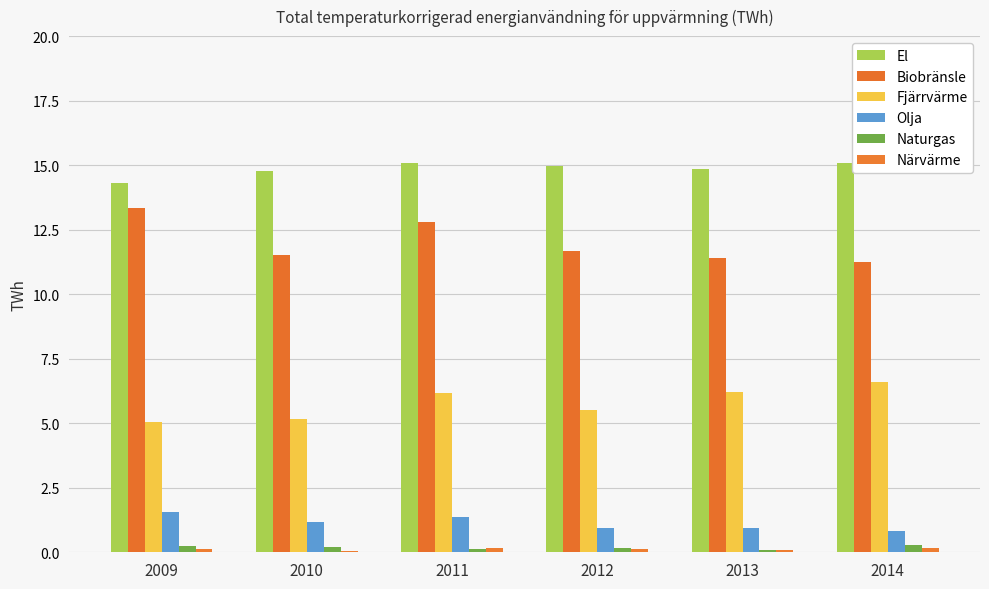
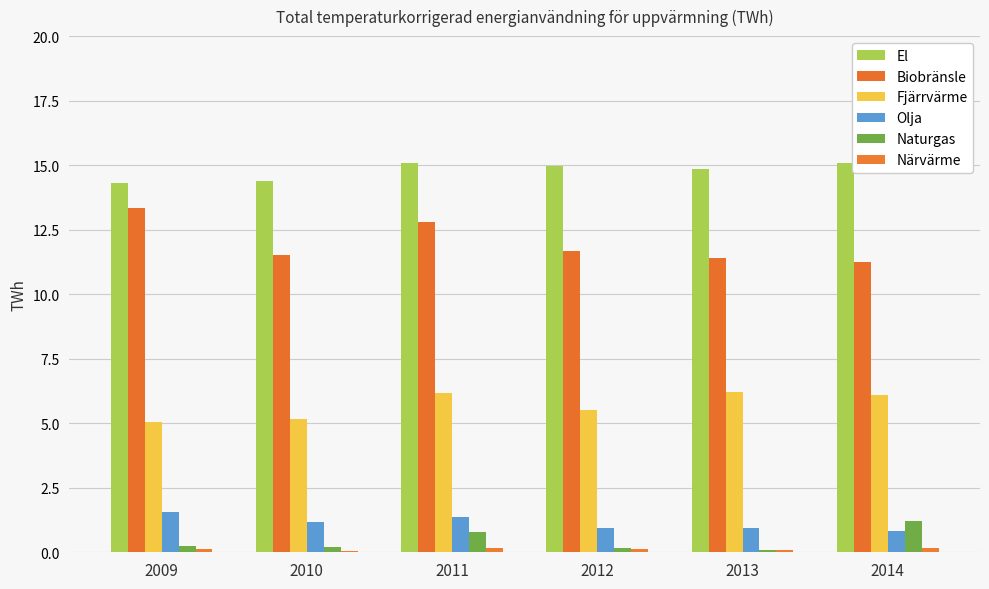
El, 2010: 14.8 -> 14.4
Naturgas, 2011: 0.1 -> 0.8
Fjärrvärme, 2014: 6.6 -> 6.1
Naturgas, 2014: 0.3 -> 1.2
